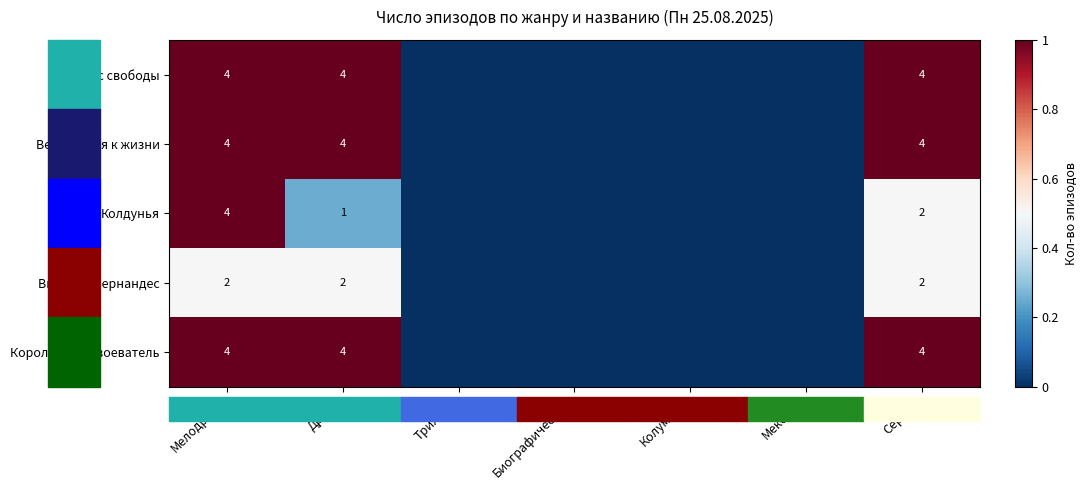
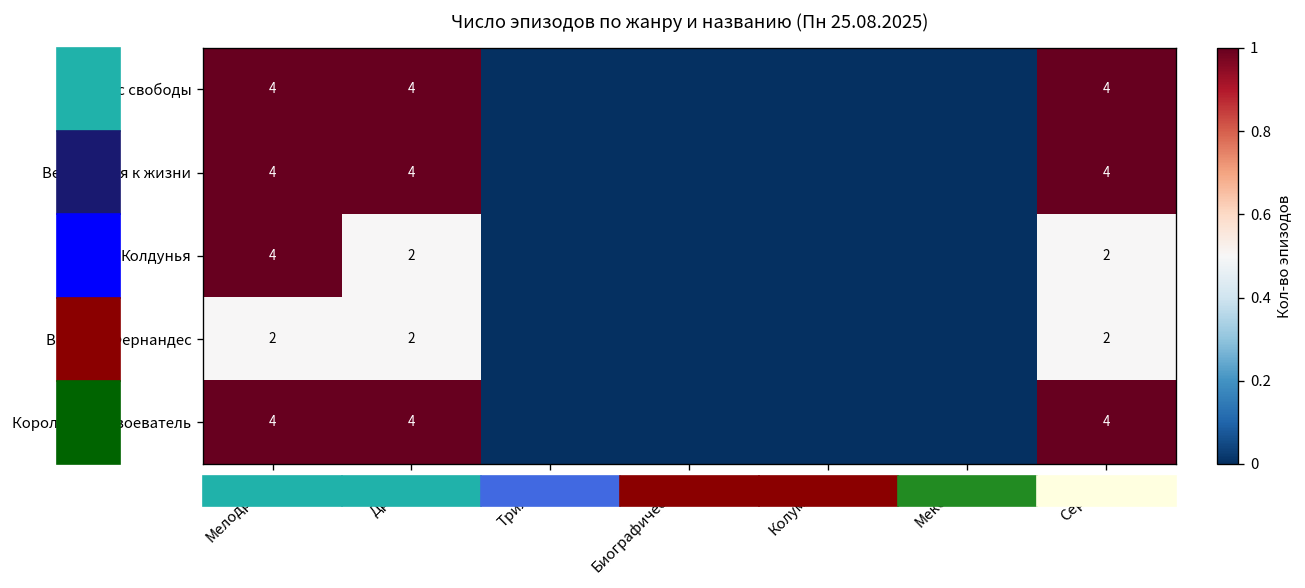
Колдунья, Драма: 1 -> 2
